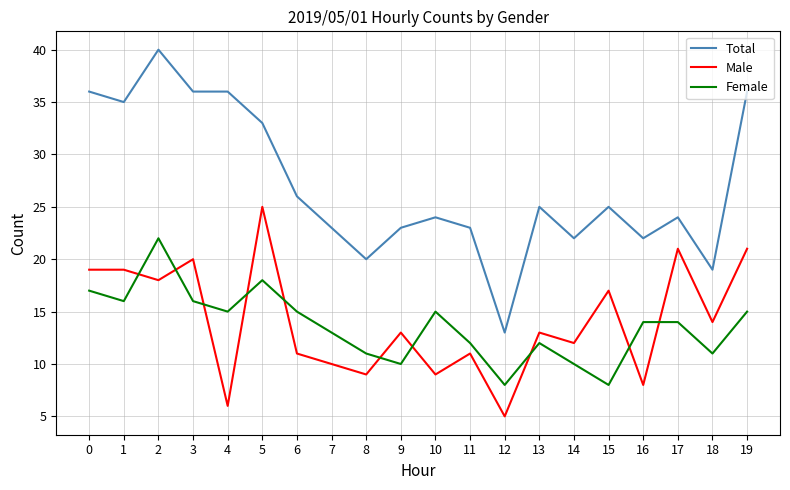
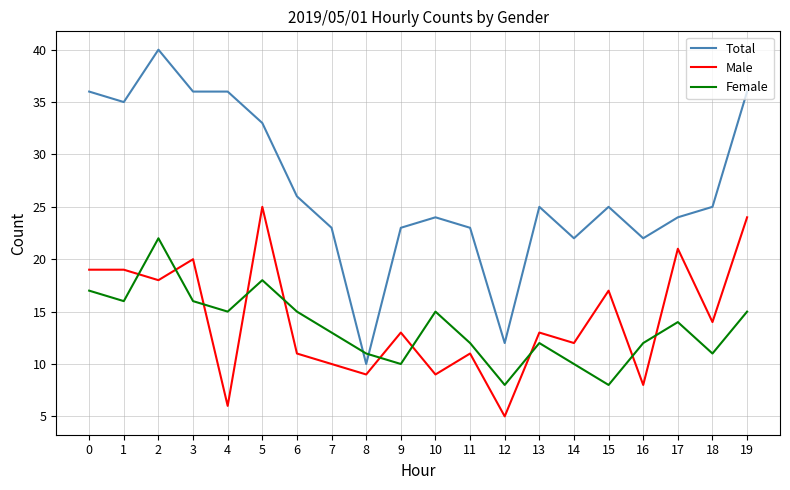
Total, 8: 20 -> 10
Total, 12: 13 -> 12
Female, 16: 14 -> 12
Total, 18: 19 -> 25
Male, 19: 21 -> 24
